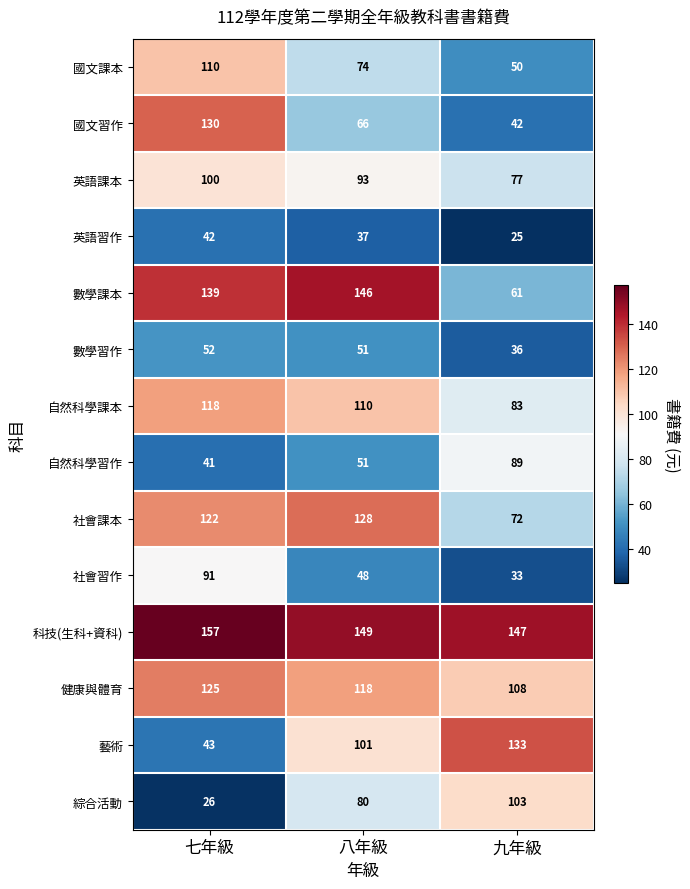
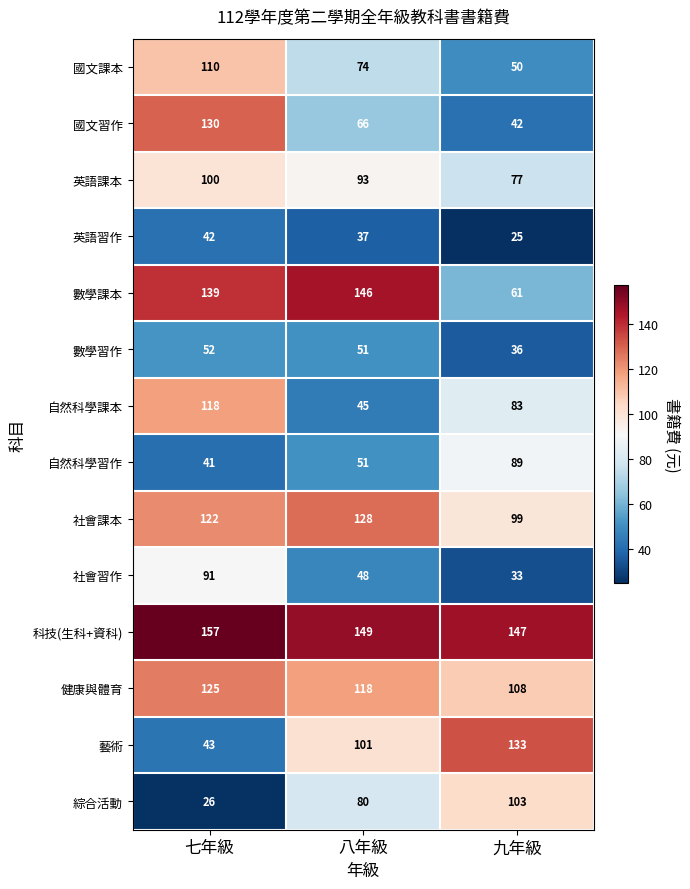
自然科學課本, 八年級: 110 -> 45
社會課本, 九年級: 72 -> 99
